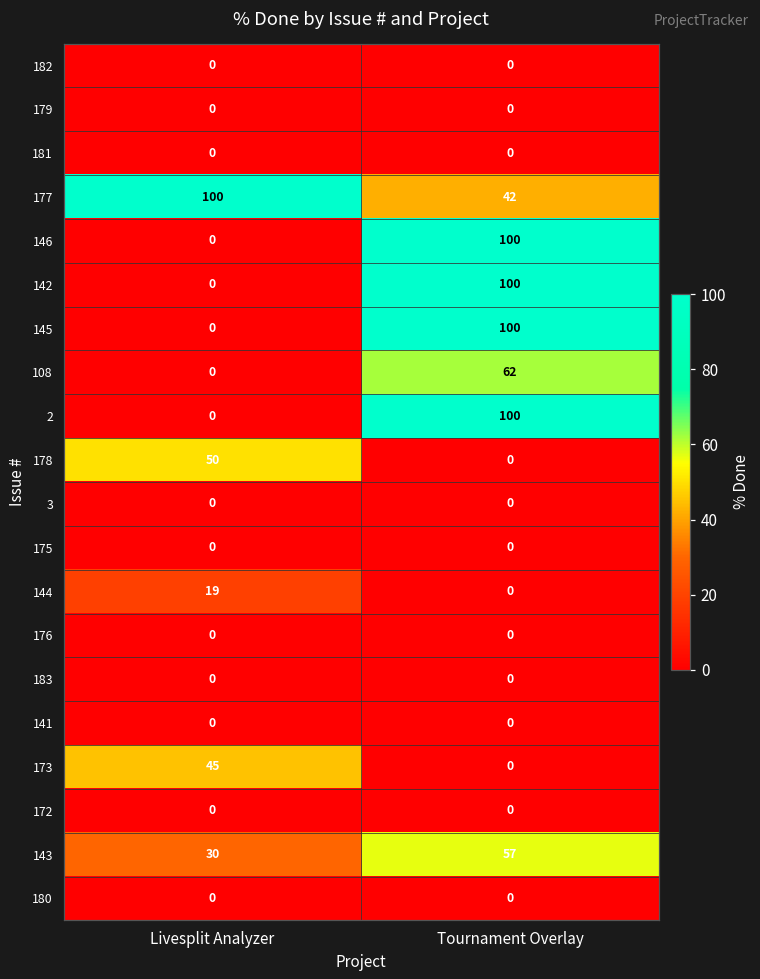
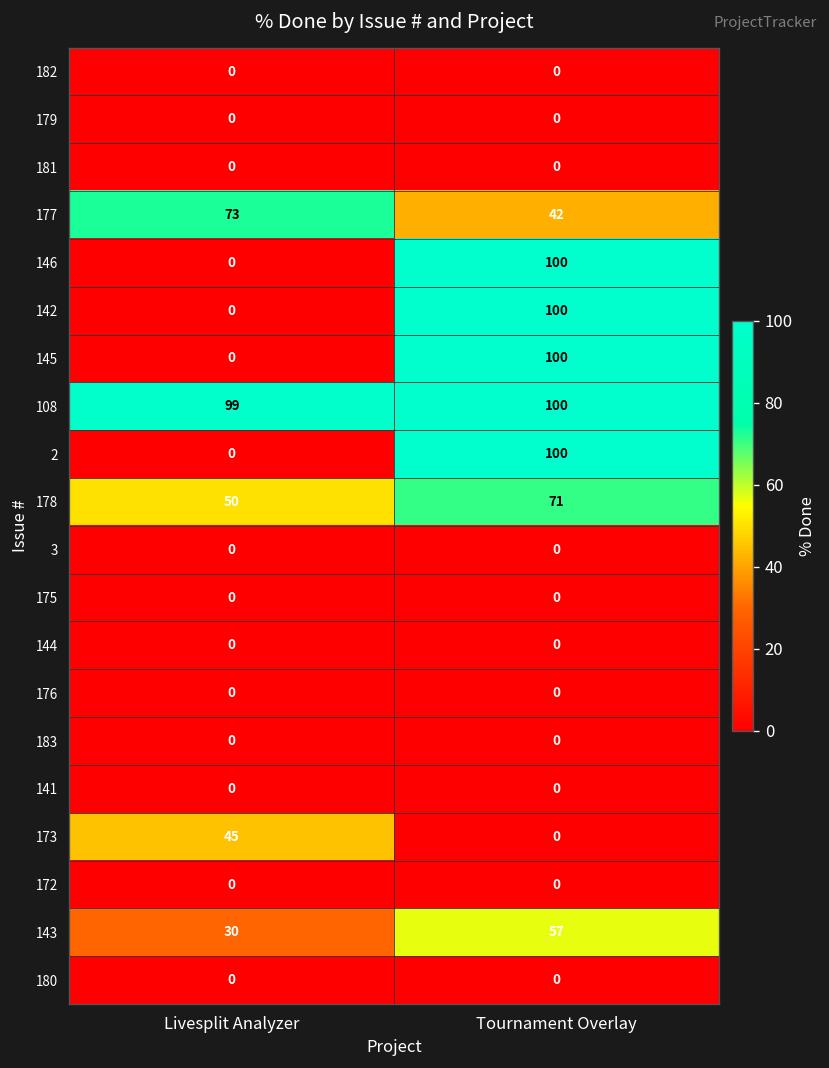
177, Livesplit Analyzer: 100 -> 73
108, Livesplit Analyzer: 0 -> 99
108, Tournament Overlay: 62 -> 100
178, Tournament Overlay: 0 -> 71
144, Livesplit Analyzer: 19 -> 0
